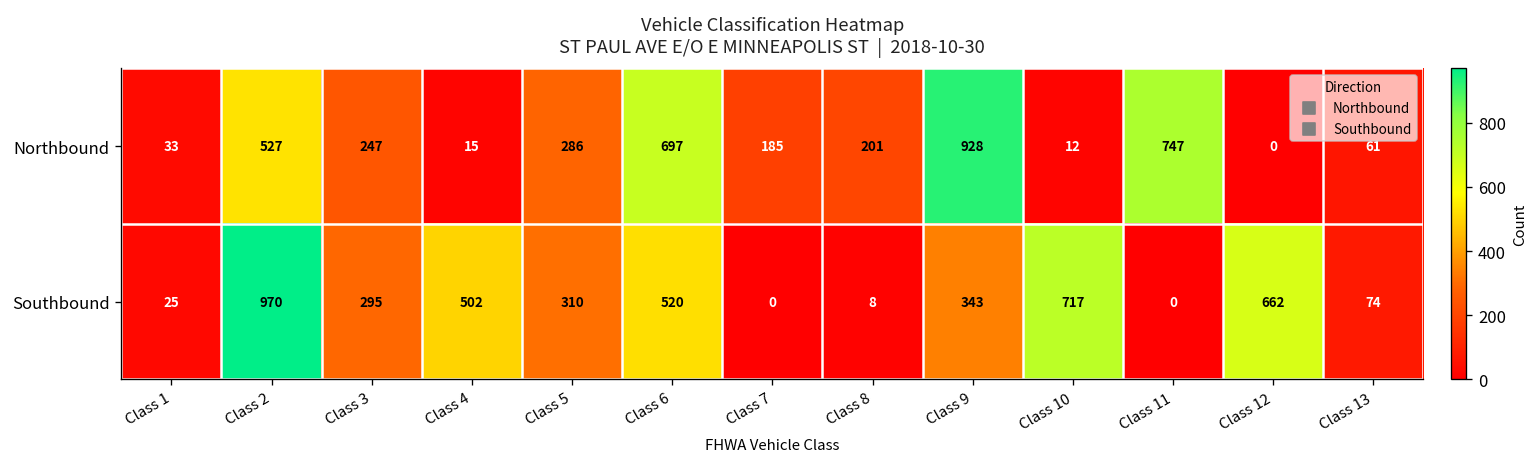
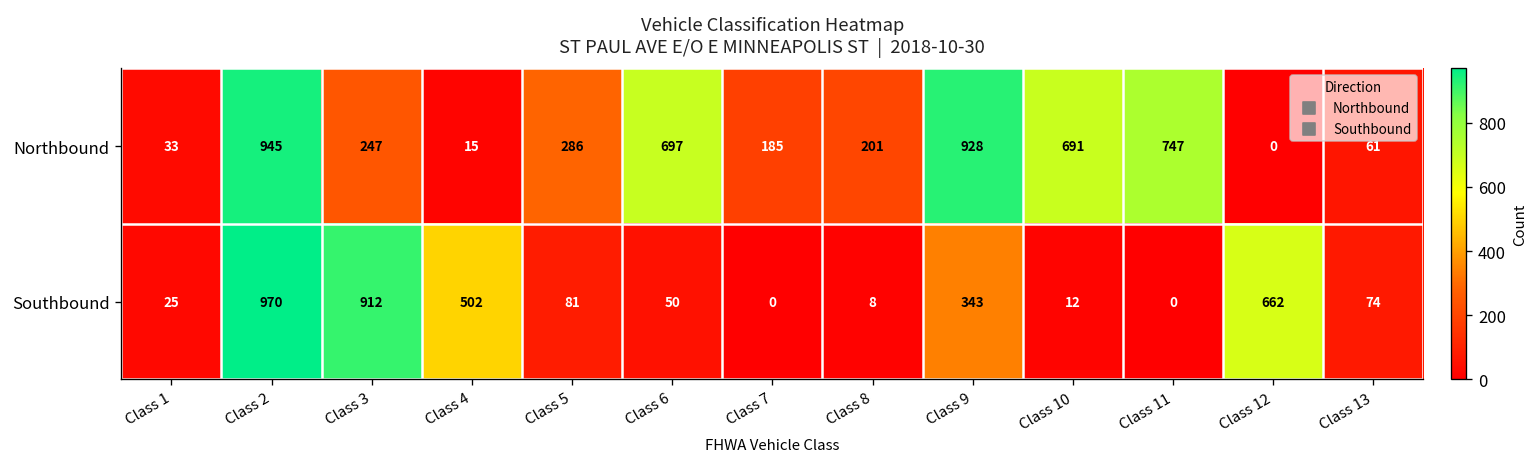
Northbound, Class 2: 527 -> 945
Northbound, Class 10: 12 -> 691
Southbound, Class 3: 295 -> 912
Southbound, Class 5: 310 -> 81
Southbound, Class 6: 520 -> 50
Southbound, Class 10: 717 -> 12
